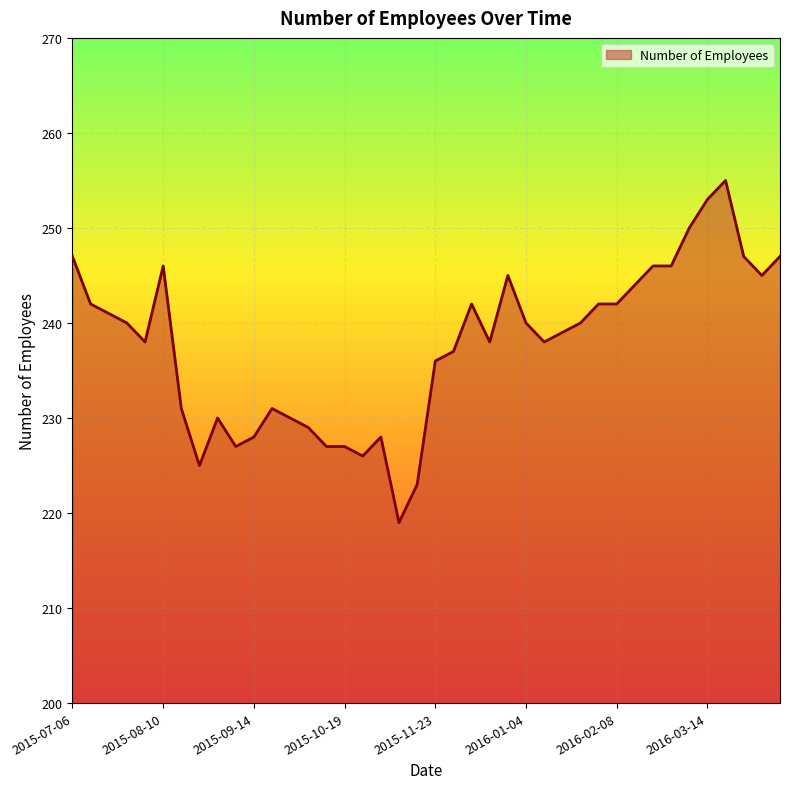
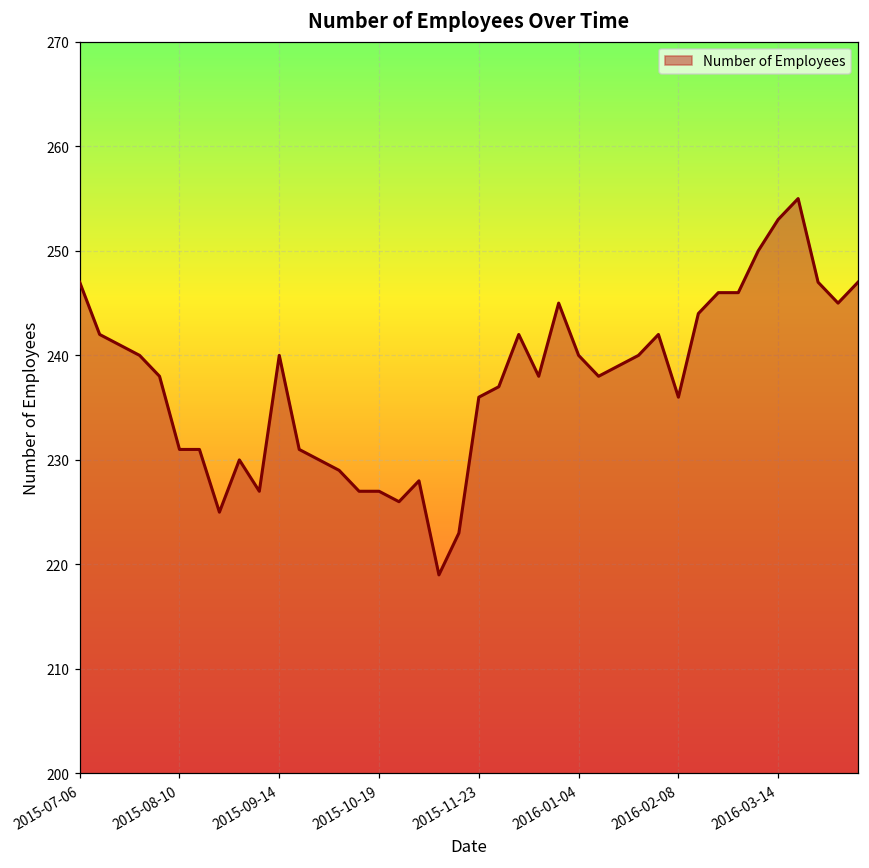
2015-08-10: 246 -> 231
2015-09-14: 228 -> 240
2016-02-08: 242 -> 236
